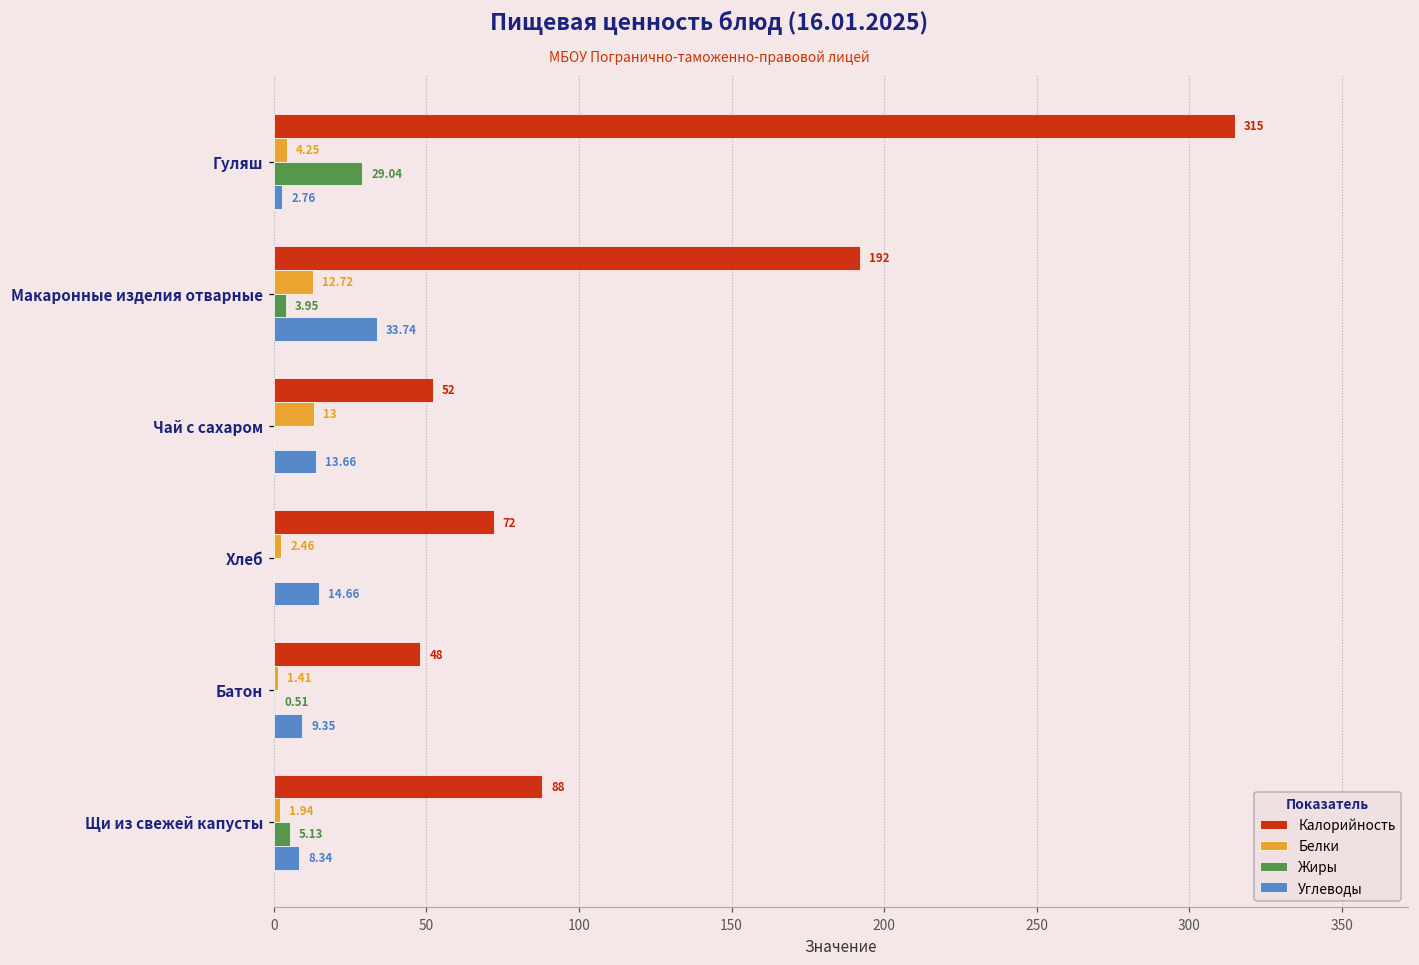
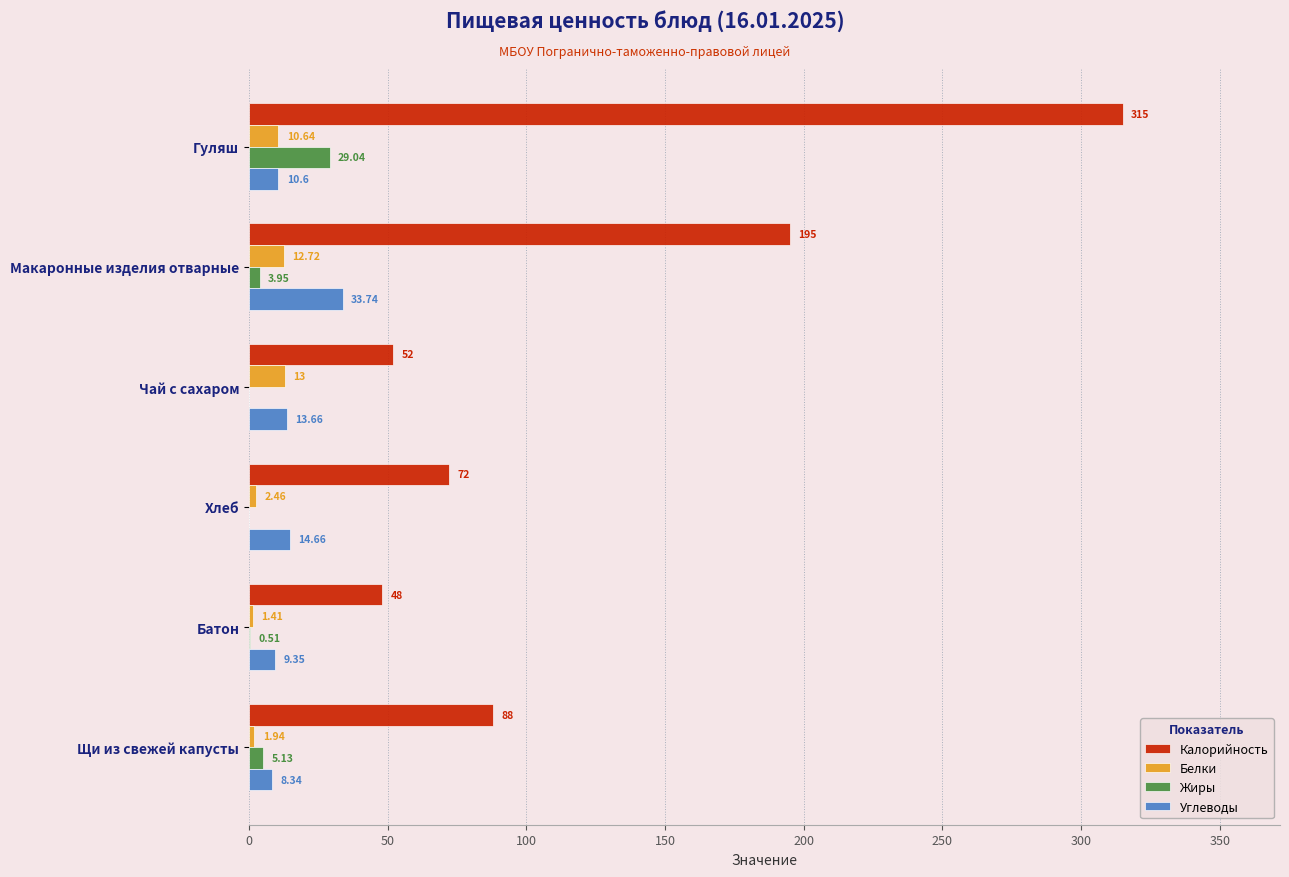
Белки, Гуляш: 4.25 -> 10.64
Углеводы, Гуляш: 2.76 -> 10.6
Калорийность, Макаронные изделия отварные: 192 -> 195
